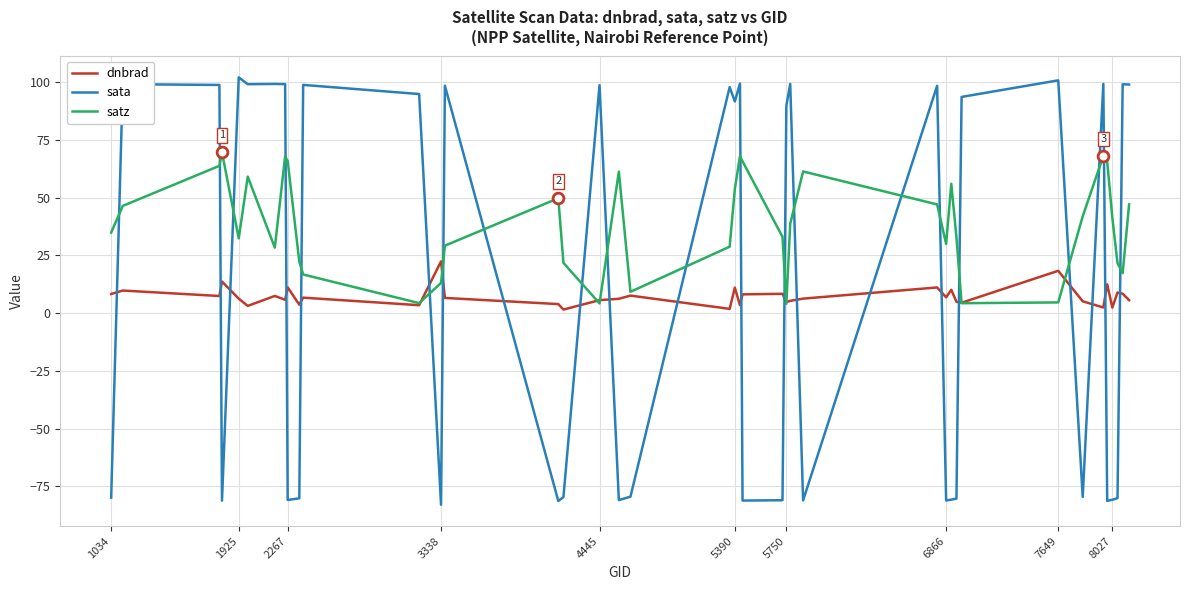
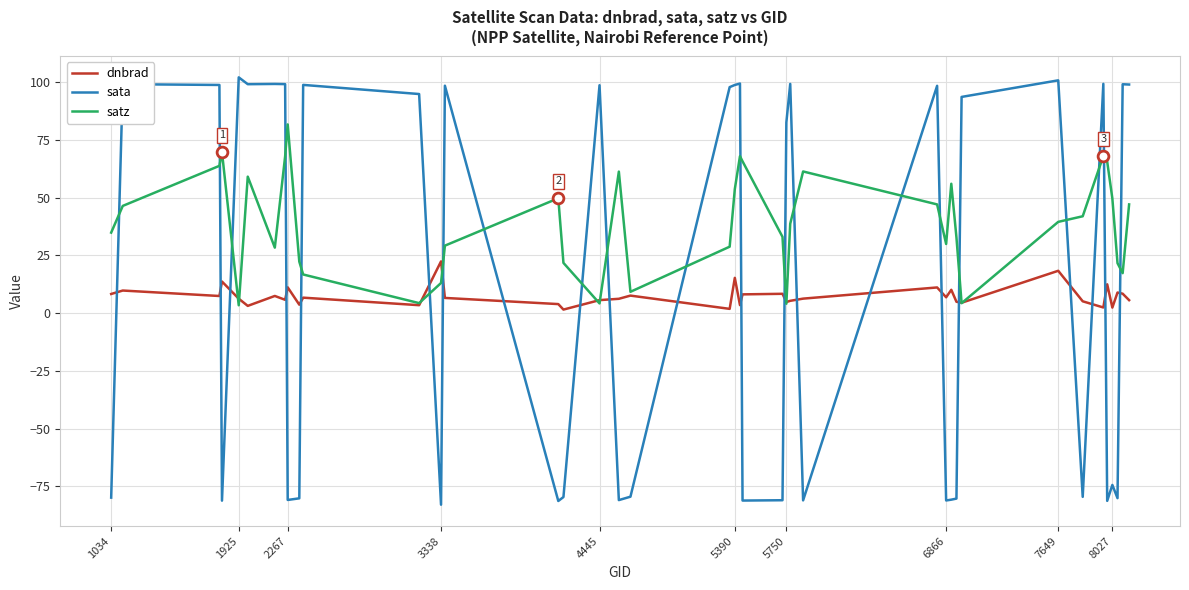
satz, 1925: 32 -> 3
satz, 2267: 66 -> 82
dnbrad, 5390: 11 -> 15
sata, 5390: 92 -> 99
sata, 5750: 90 -> 83
satz, 7649: 5 -> 40
sata, 8027: -81 -> -74
satz, 8027: 41 -> 50
